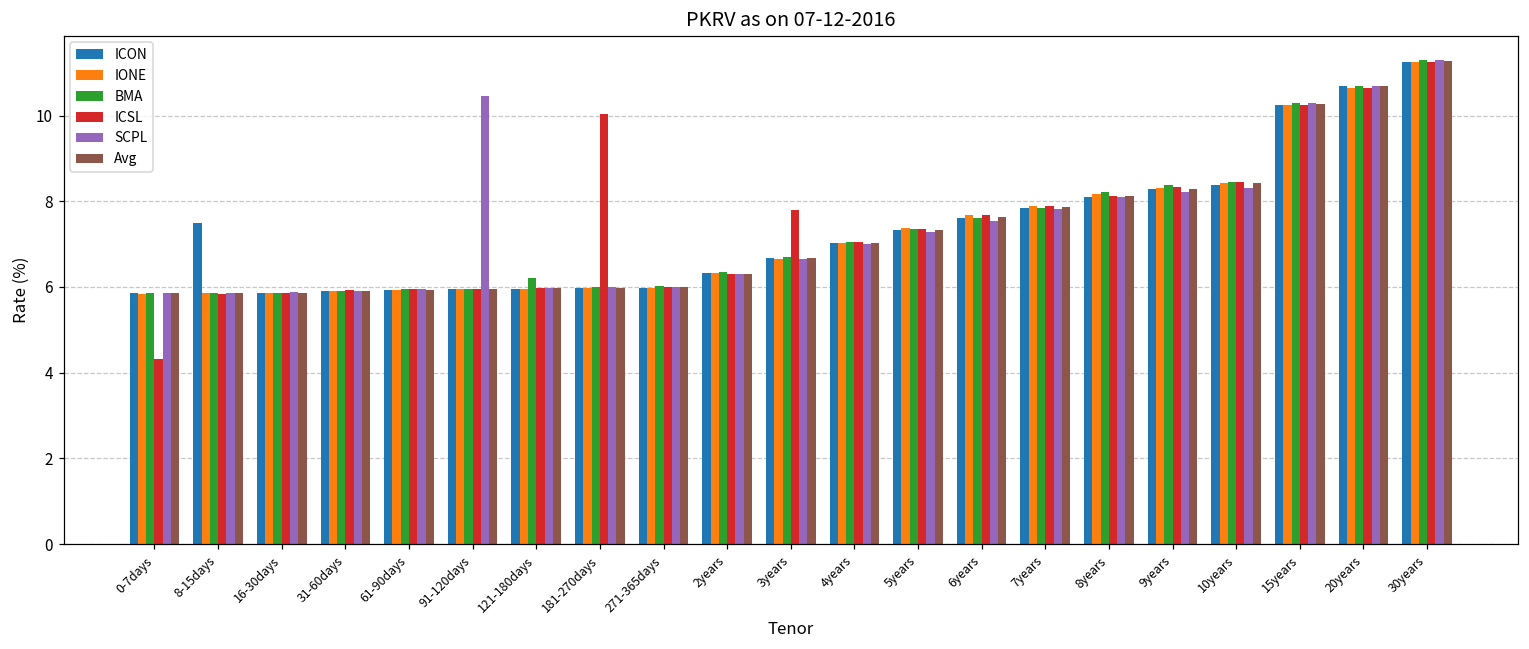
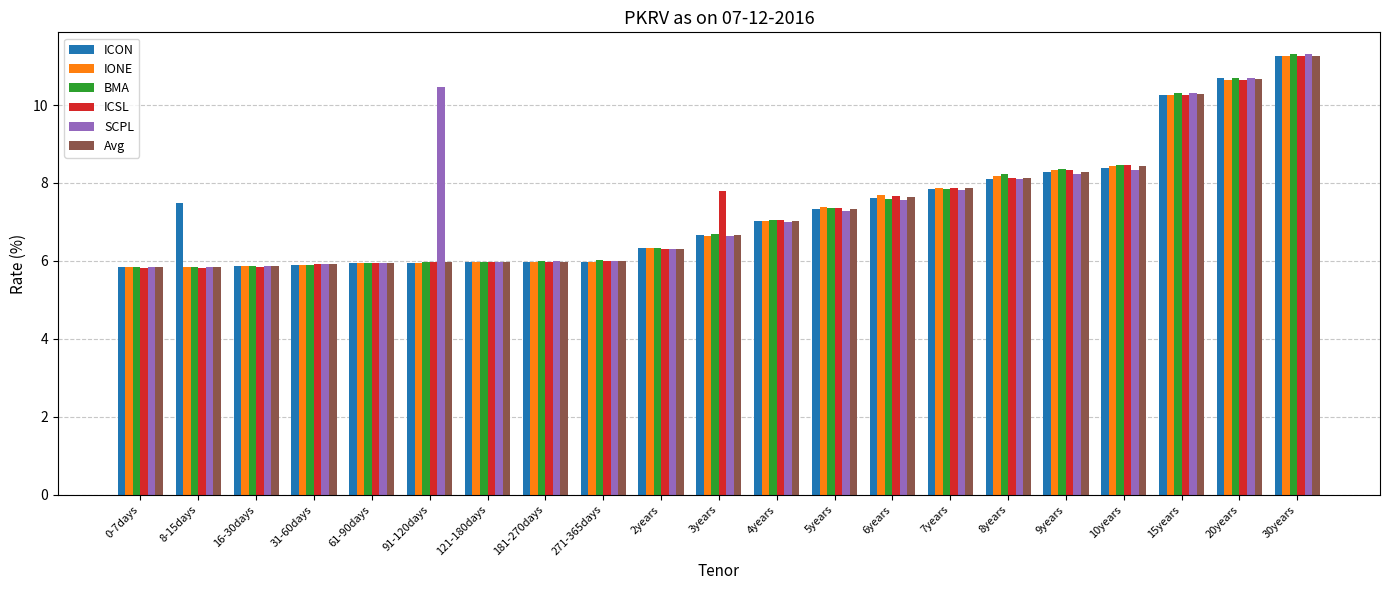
ICSL, 0-7days: 4.3 -> 5.8
BMA, 121-180days: 6.2 -> 6.0
ICSL, 181-270days: 10.0 -> 6.0
